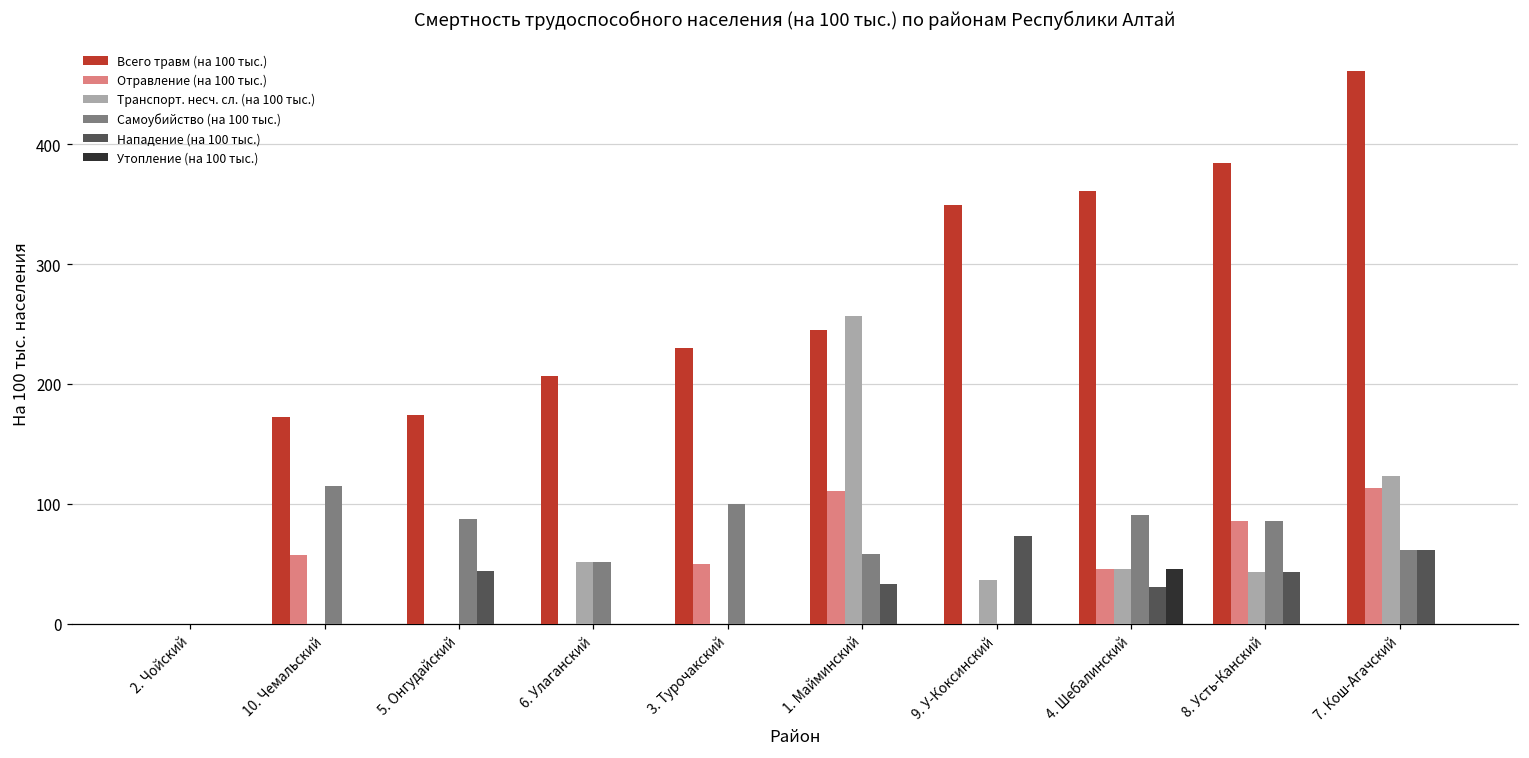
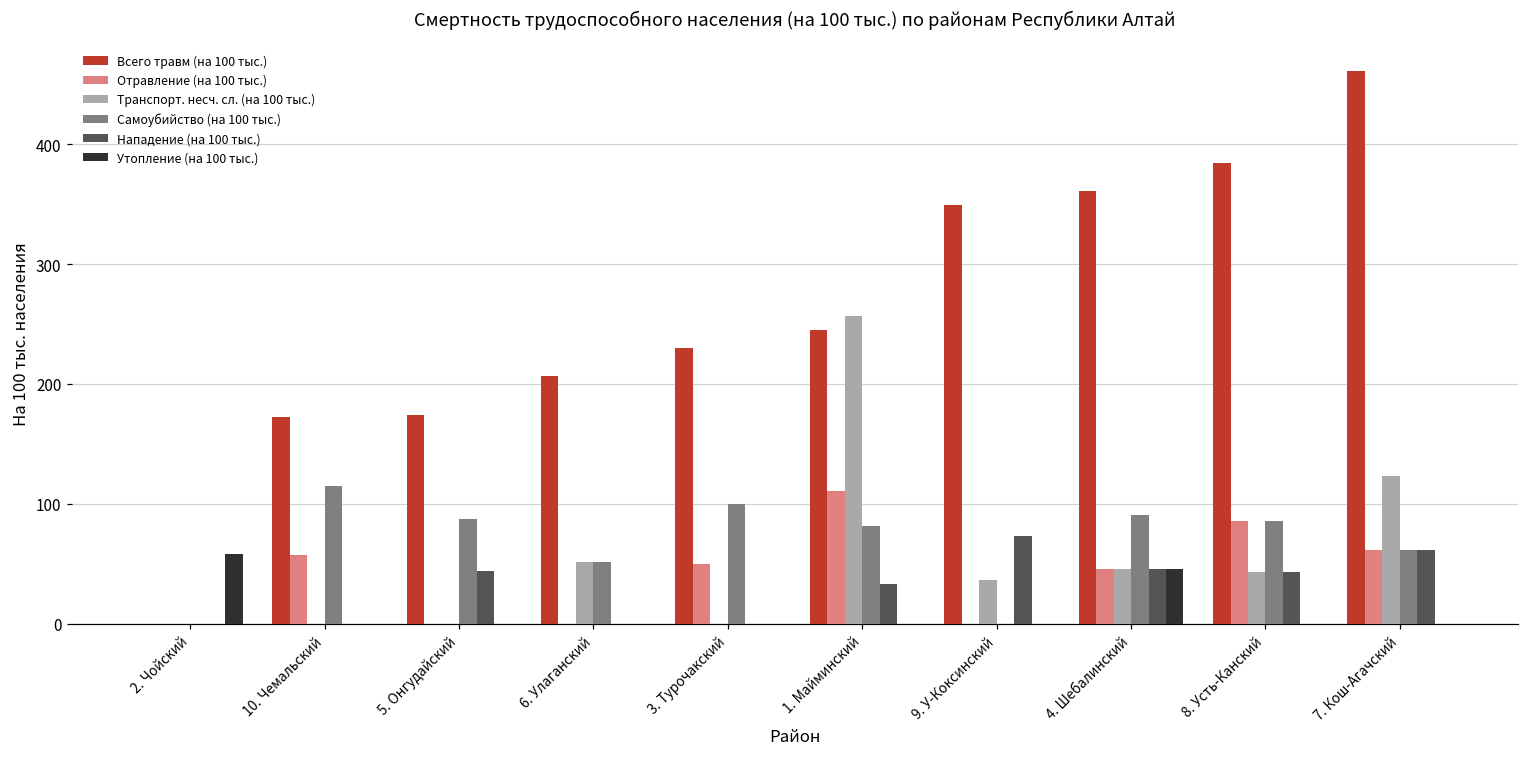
Утопление (на 100 тыс.), 2. Чойский: 0 -> 58
Самоубийство (на 100 тыс.), 1. Майминский: 58 -> 82
Нападение (на 100 тыс.), 4. Шебалинский: 30 -> 45
Отравление (на 100 тыс.), 7. Кош-Агачский: 113 -> 61
